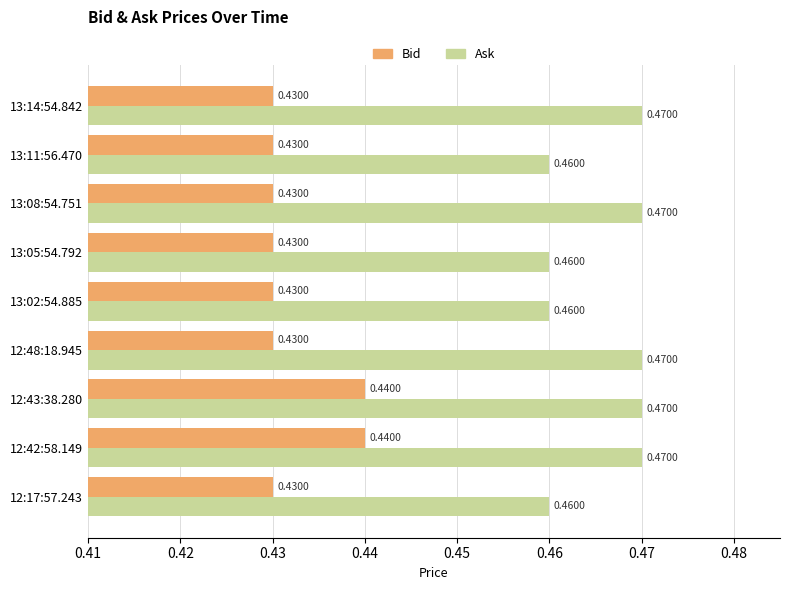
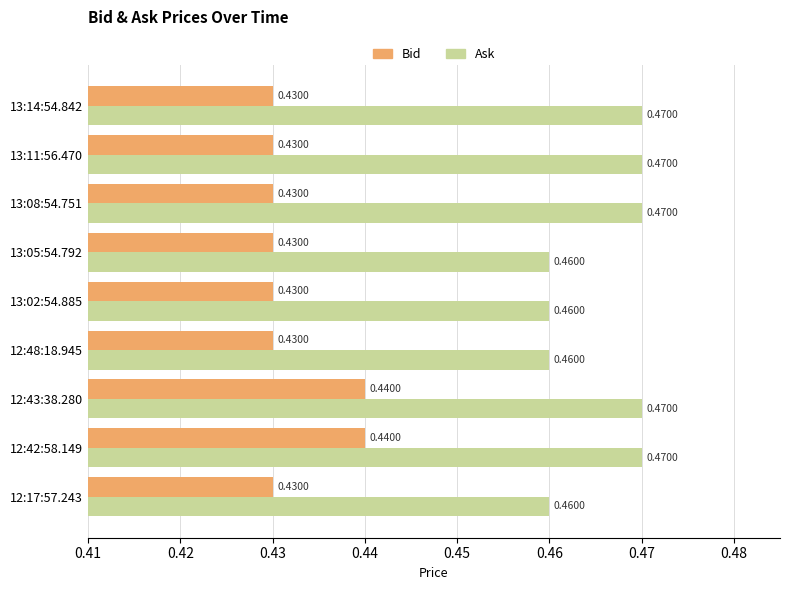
Ask, 13:11:56.470: 0.4600 -> 0.4700
Ask, 12:48:18.945: 0.4700 -> 0.4600
